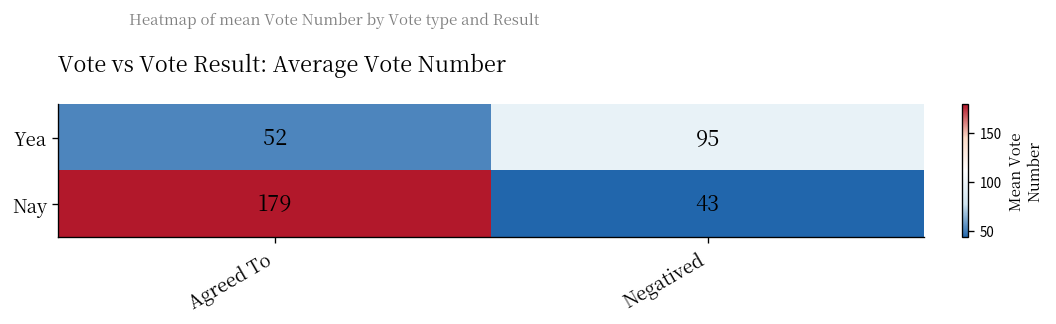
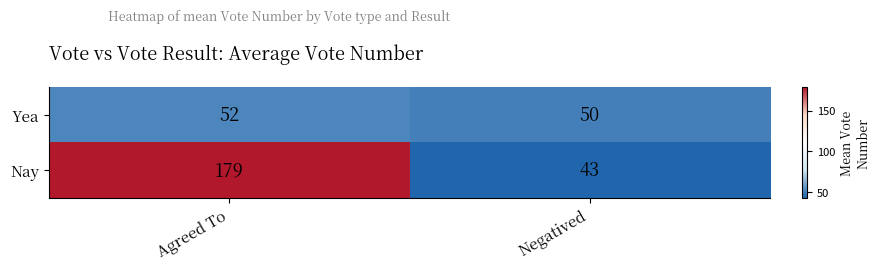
Yea, Negatived: 95 -> 50
